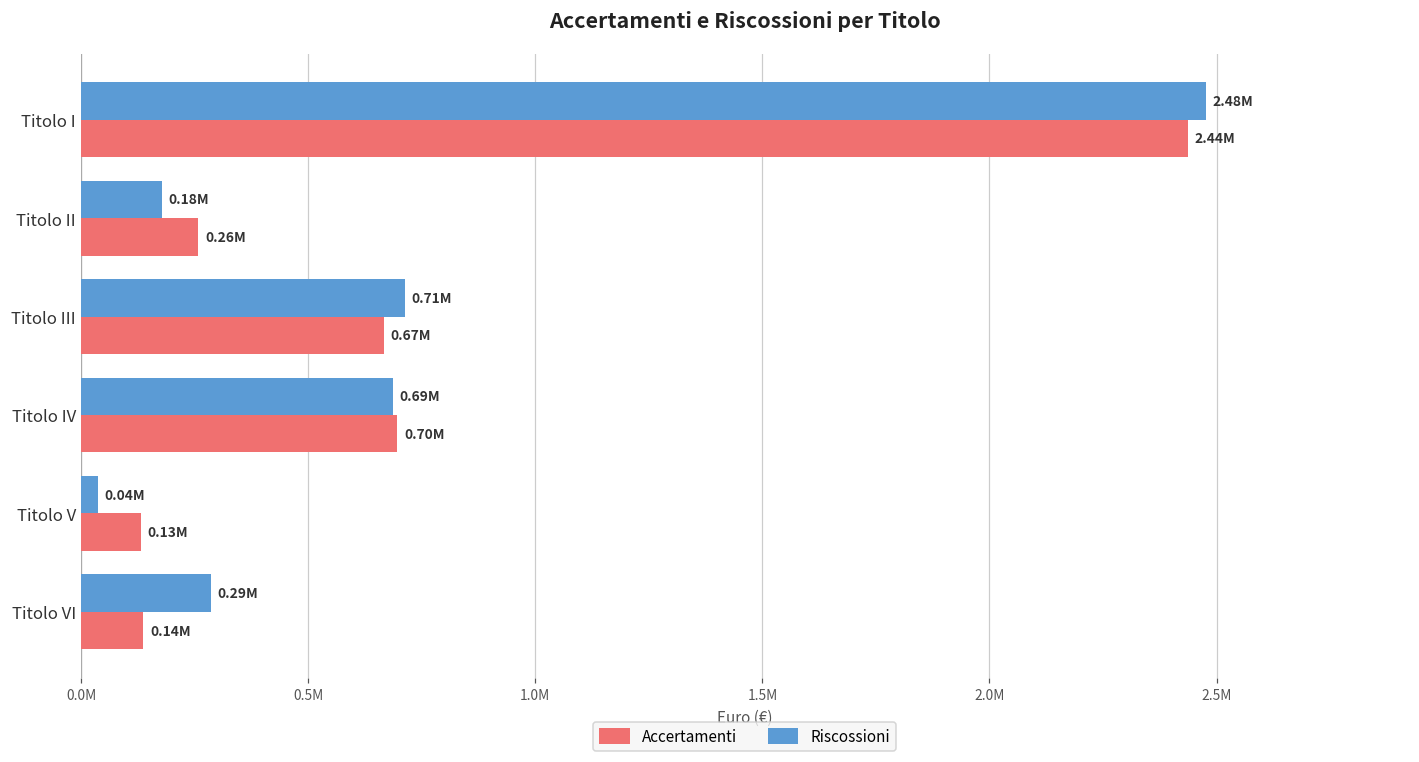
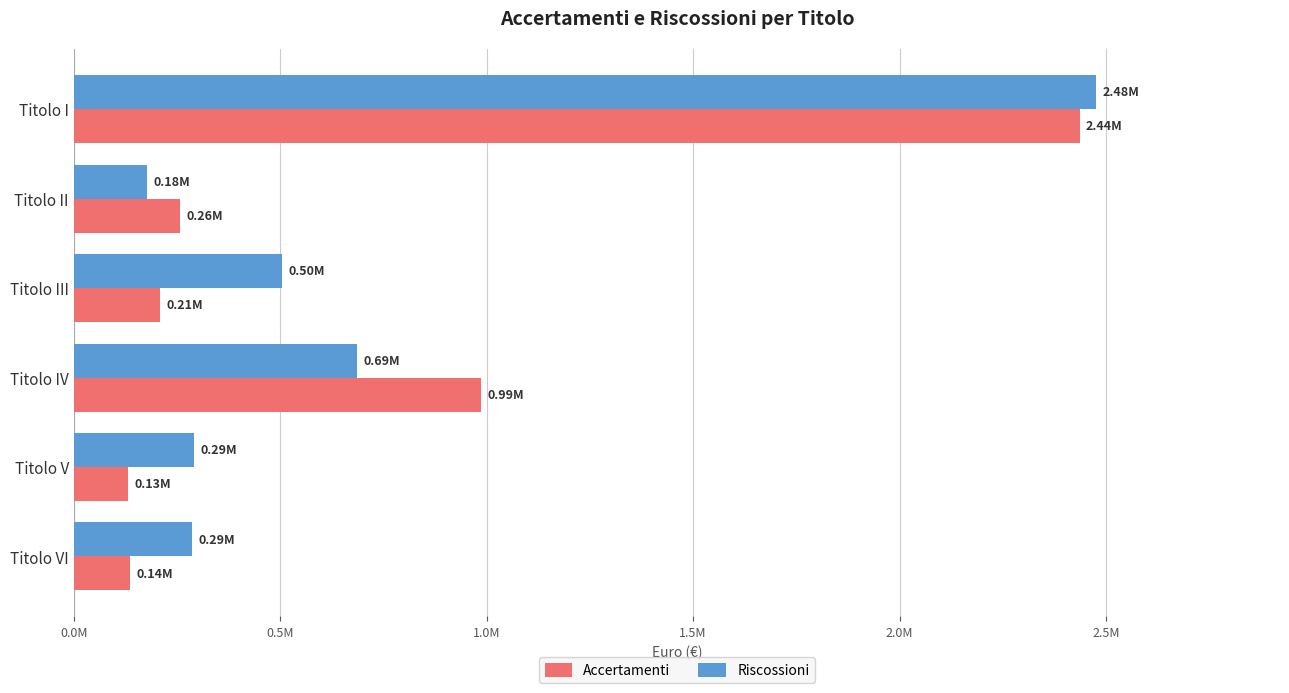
Riscossioni, Titolo III: 0.71M -> 0.50M
Accertamenti, Titolo III: 0.67M -> 0.21M
Accertamenti, Titolo IV: 0.70M -> 0.99M
Riscossioni, Titolo V: 0.04M -> 0.29M
